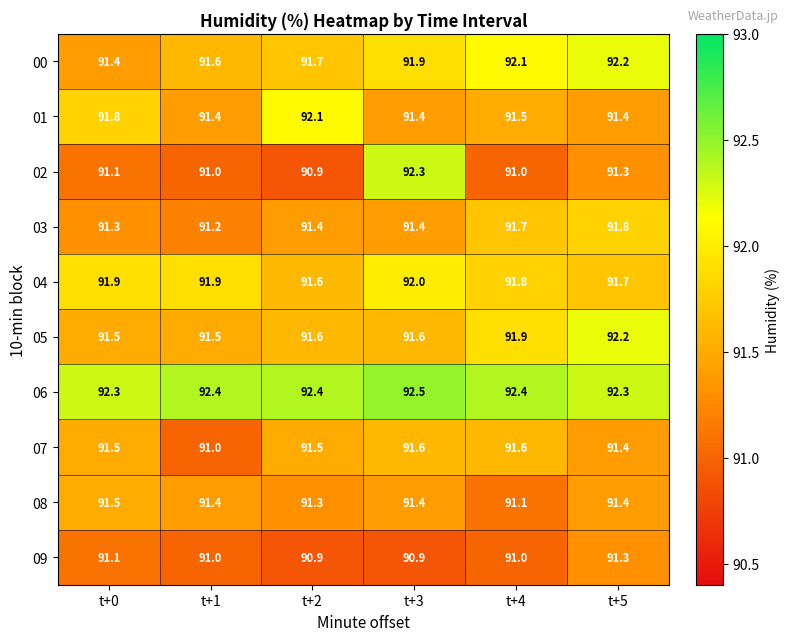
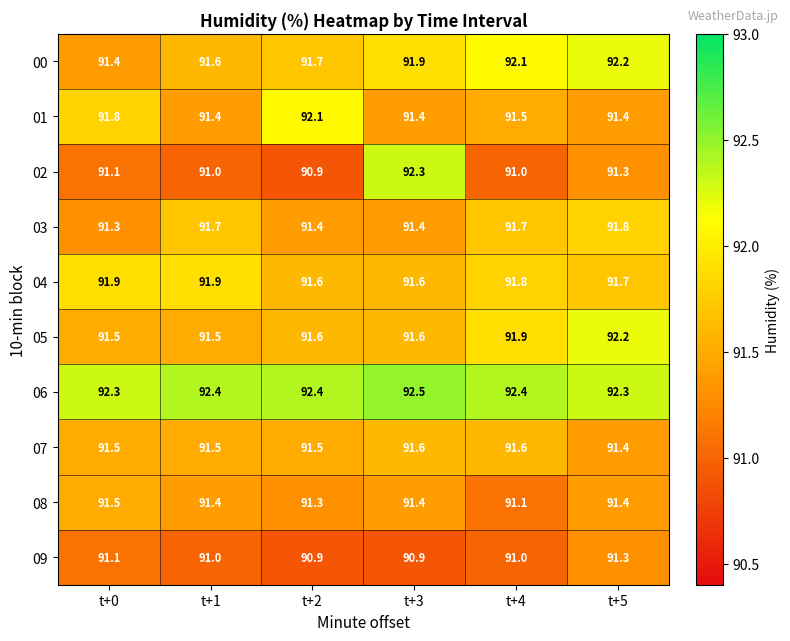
03, t+1: 91.2 -> 91.7
04, t+3: 92.0 -> 91.6
07, t+1: 91.0 -> 91.5
